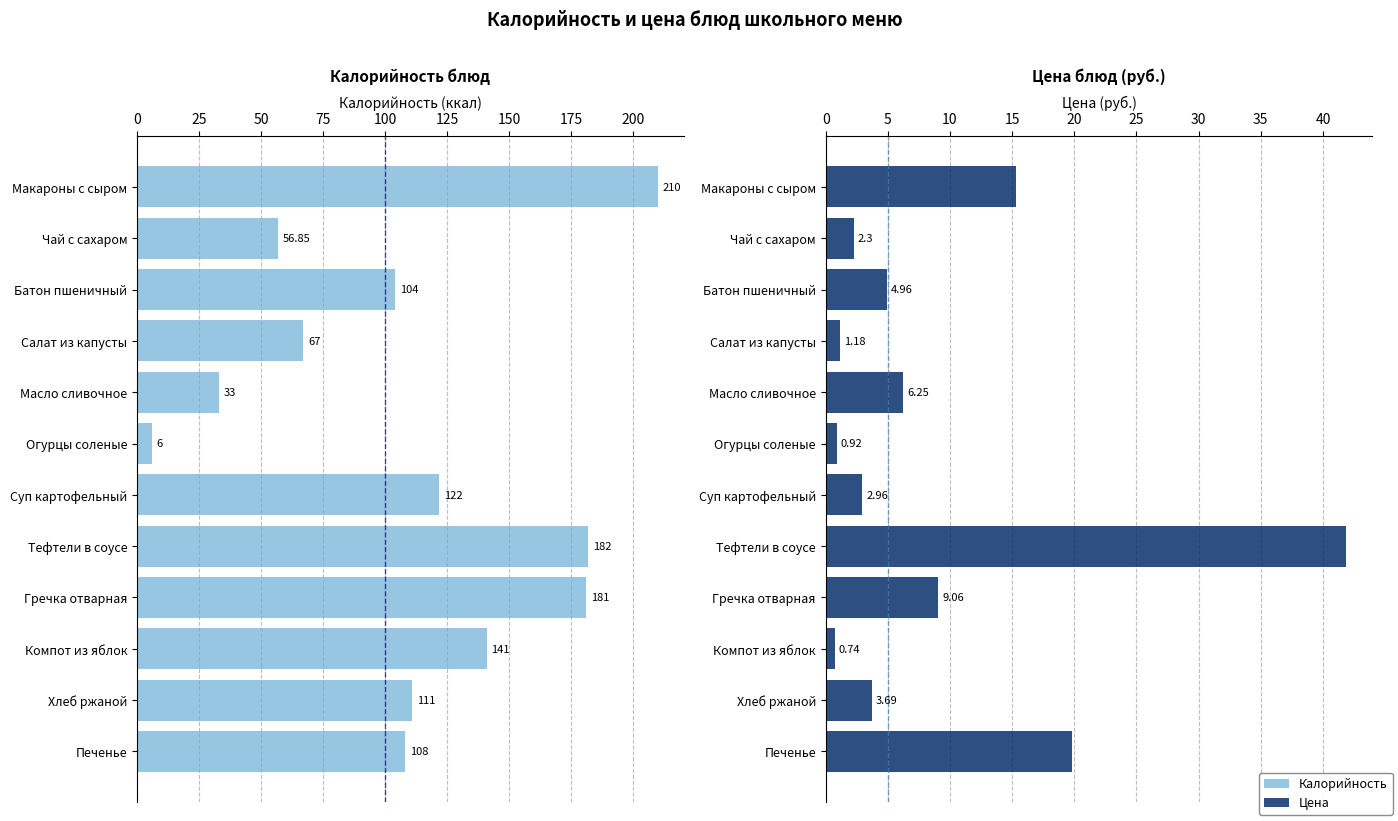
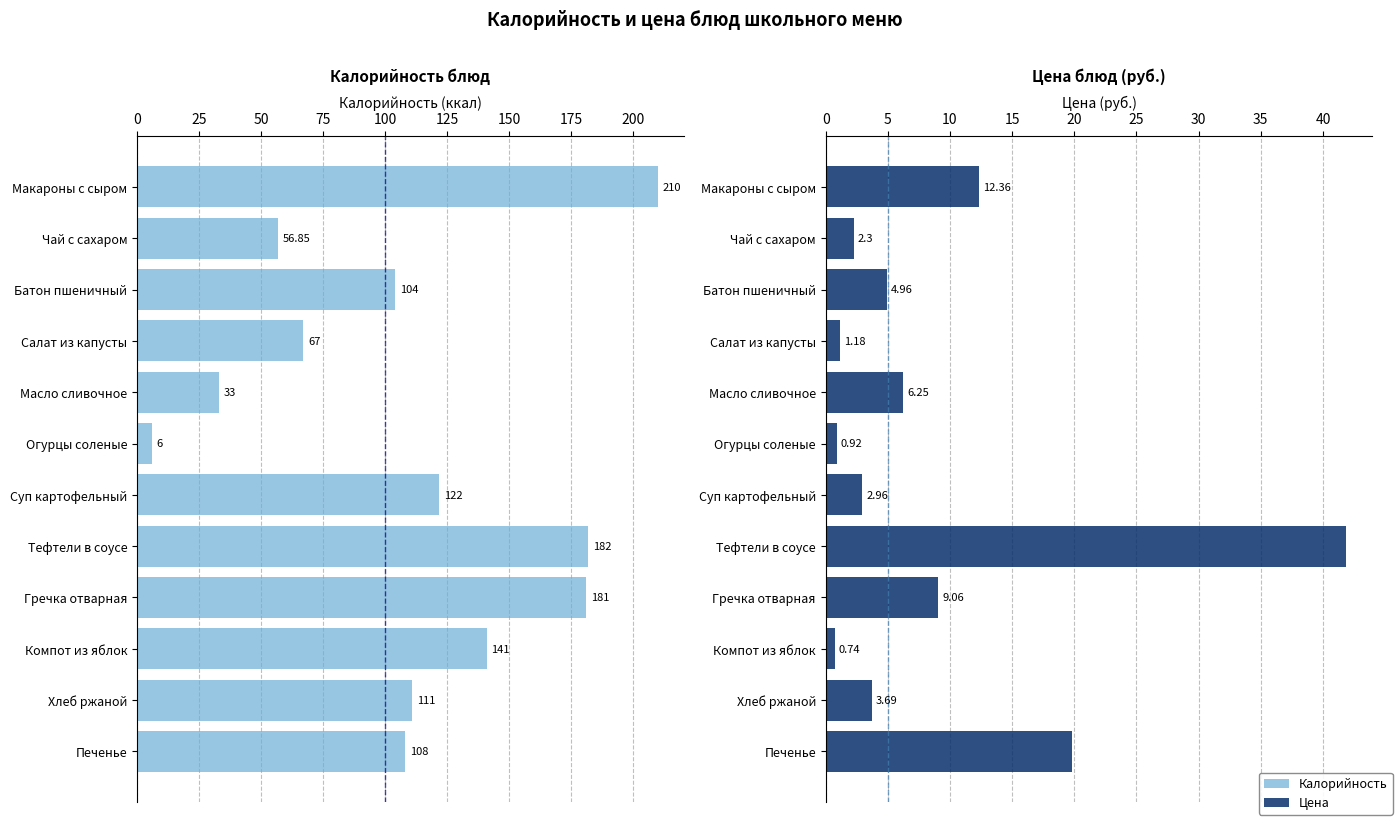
Цена блюд (руб.), Макароны с сыром: 15.3 -> 12.4
